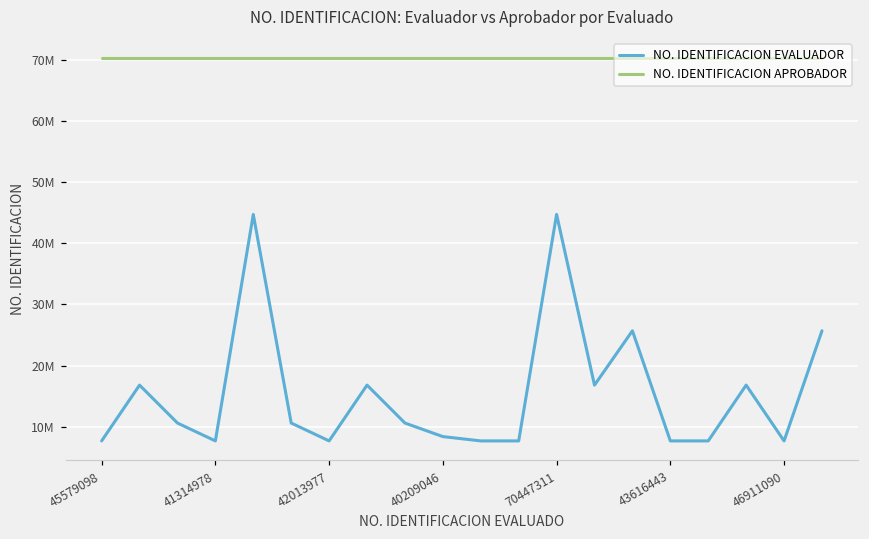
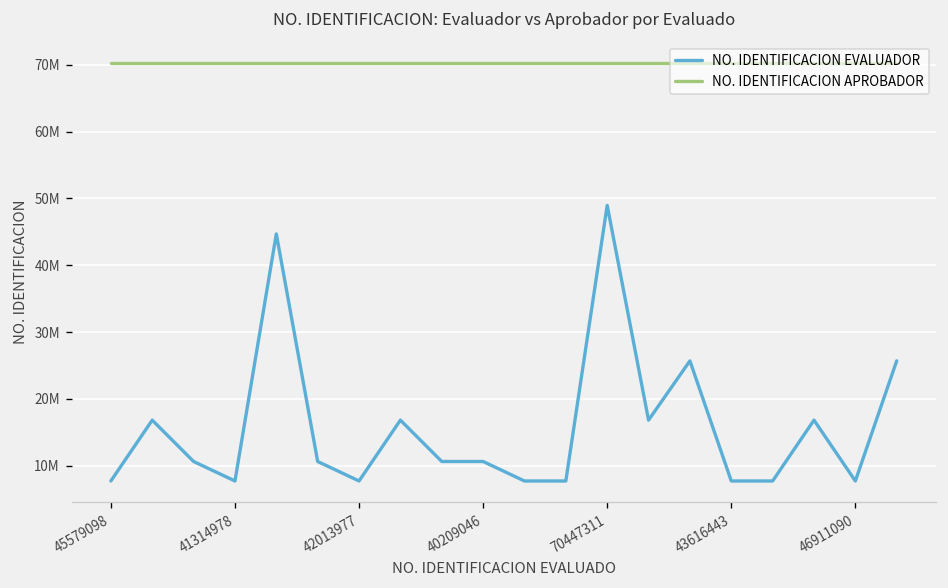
NO. IDENTIFICACION EVALUADOR, 40209046: 8000000 -> 11000000
NO. IDENTIFICACION EVALUADOR, 70447311: 45000000 -> 49000000
